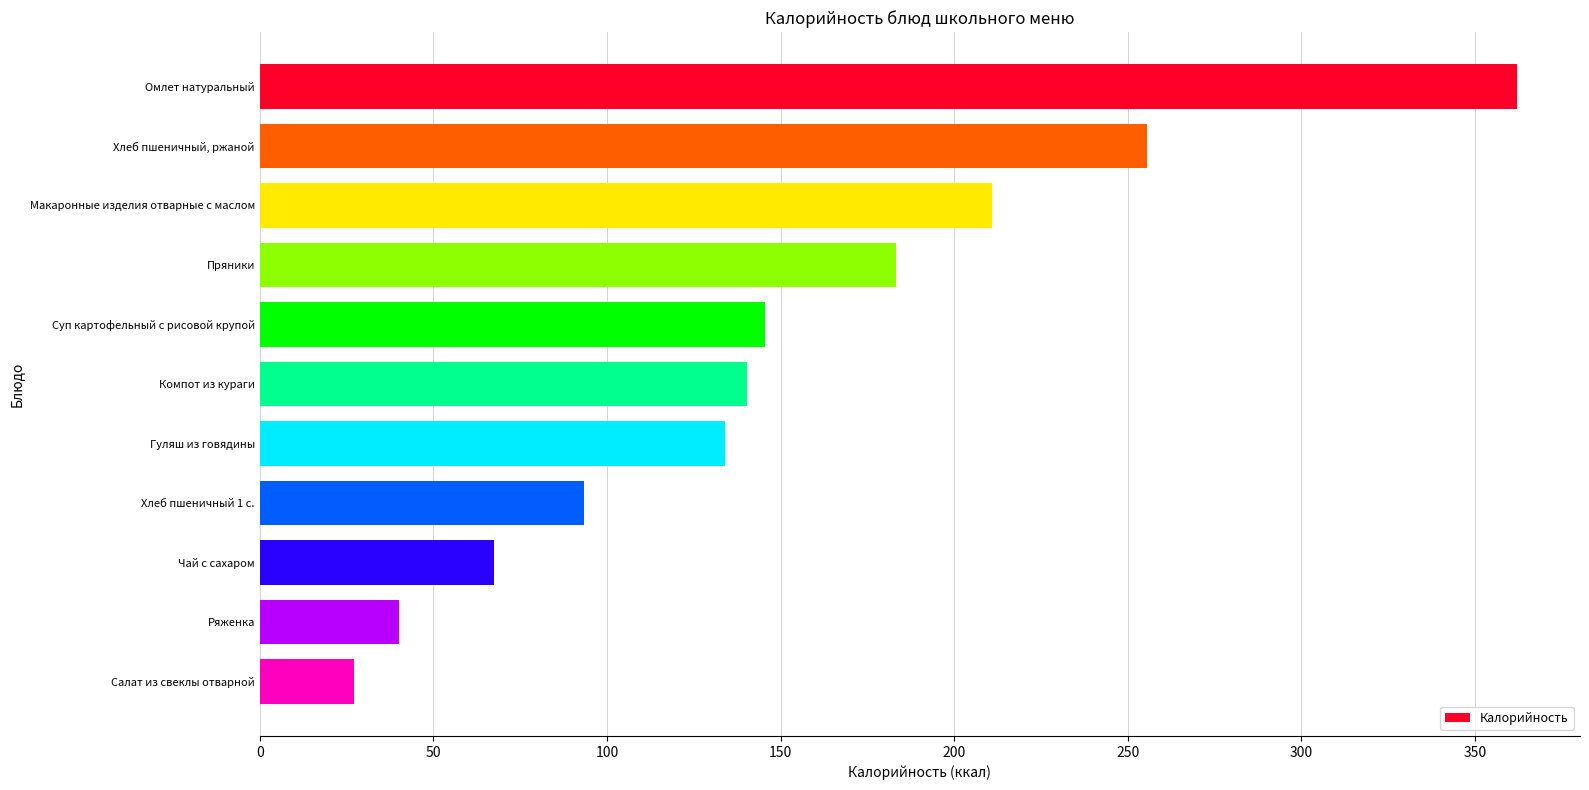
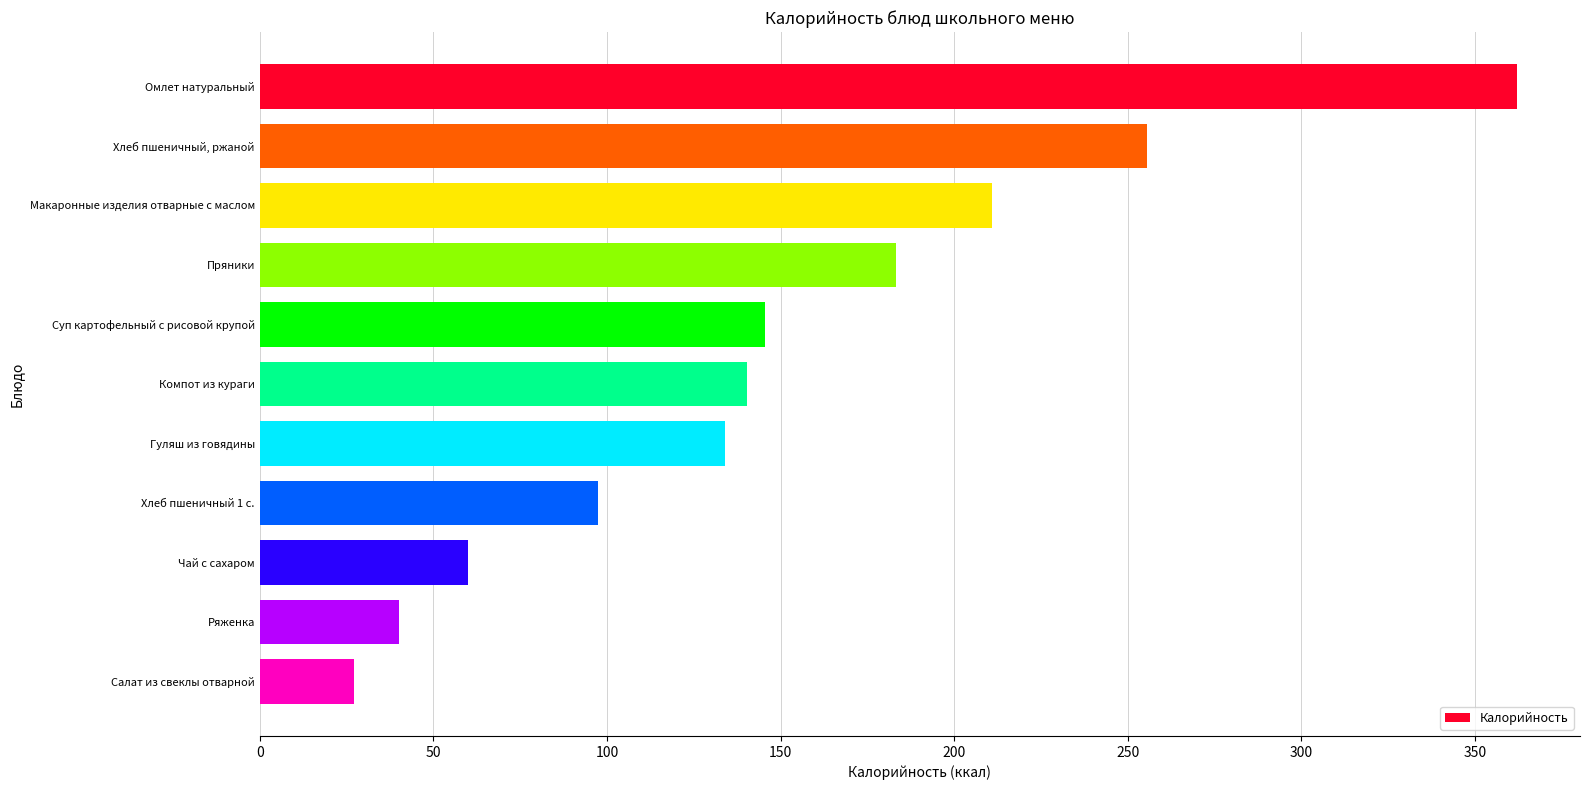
Хлеб пшеничный 1 с.: 94 -> 97
Чай с сахаром: 67 -> 60
